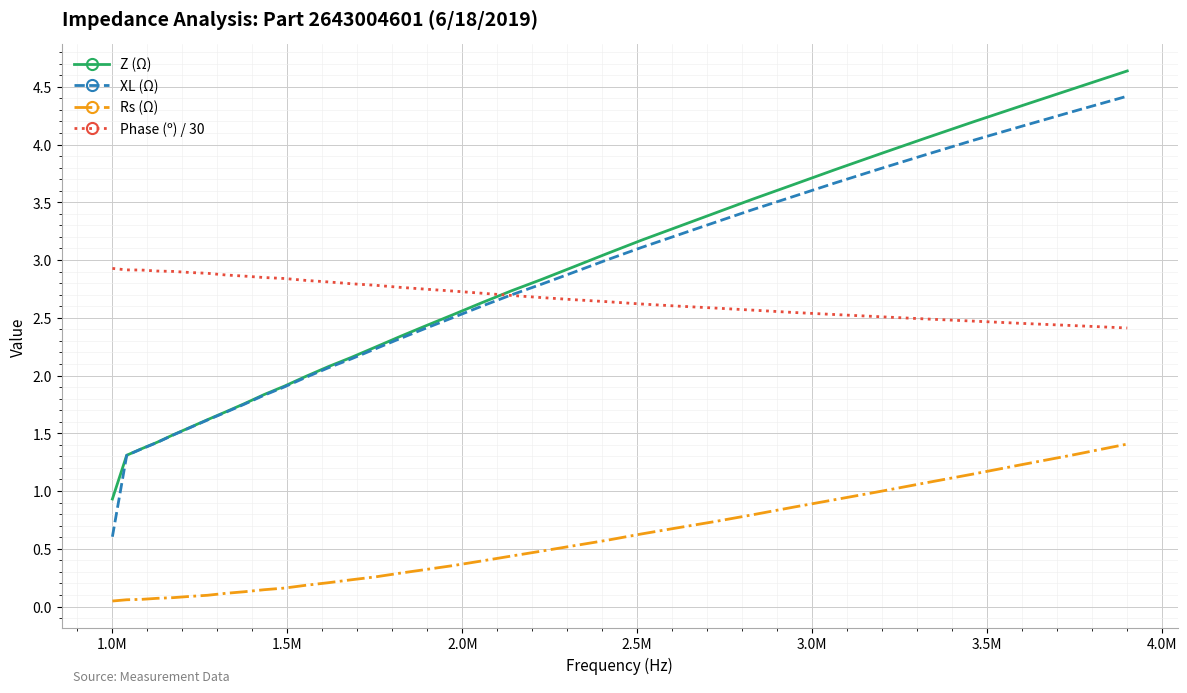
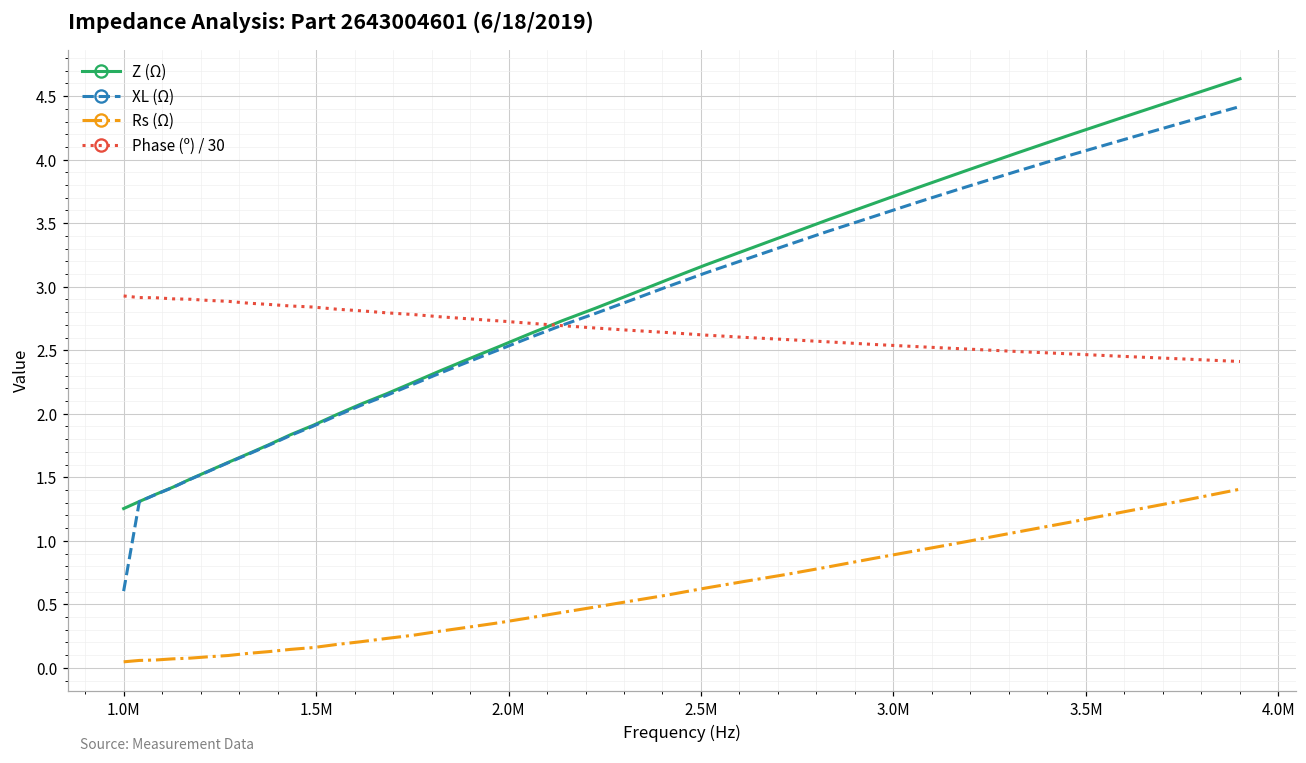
Z (Ω), 1.0M: 0.93 -> 1.25
